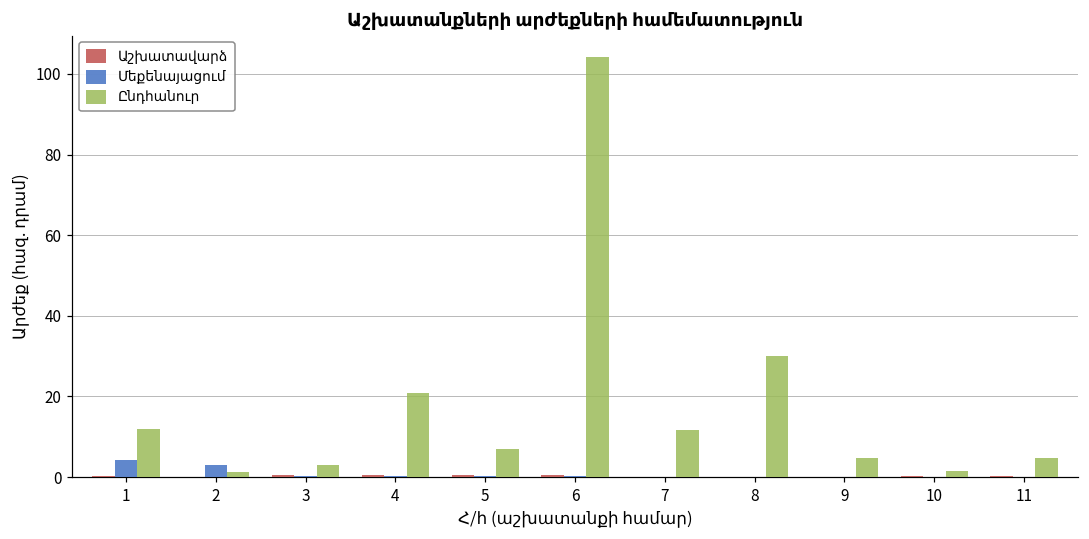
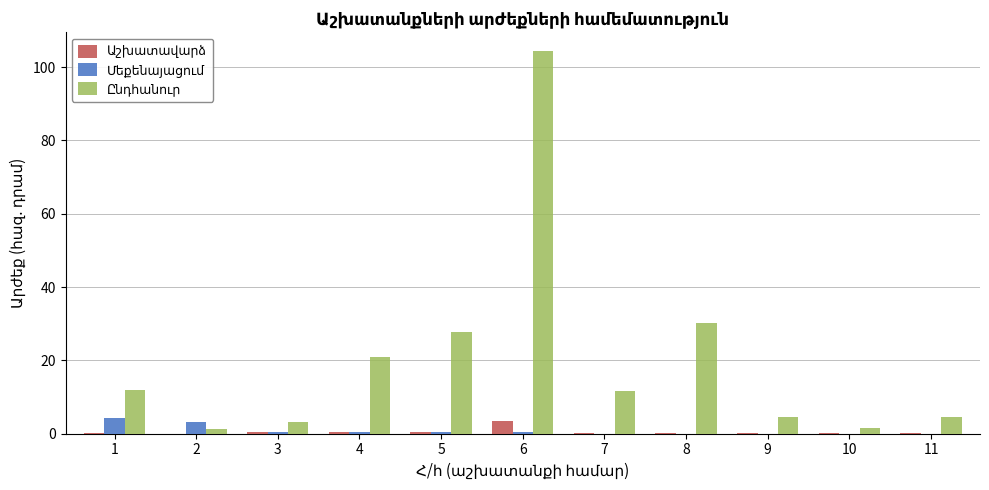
Ընդհանուր, 5: 7 -> 28
Աշխատավարձ, 6: 1 -> 4
